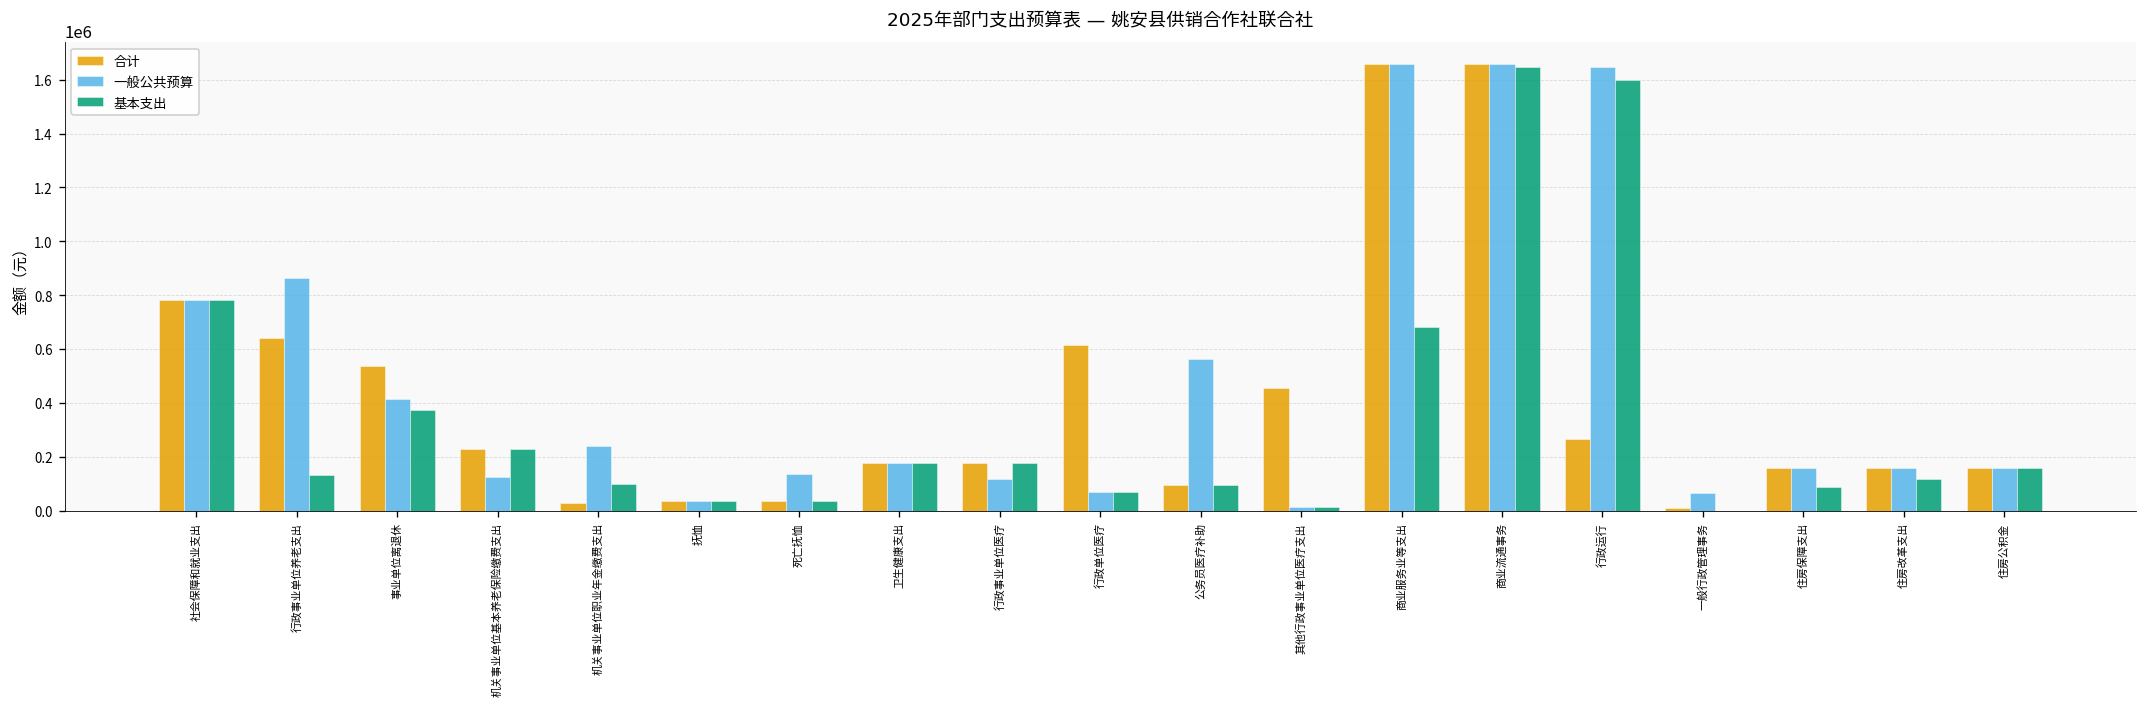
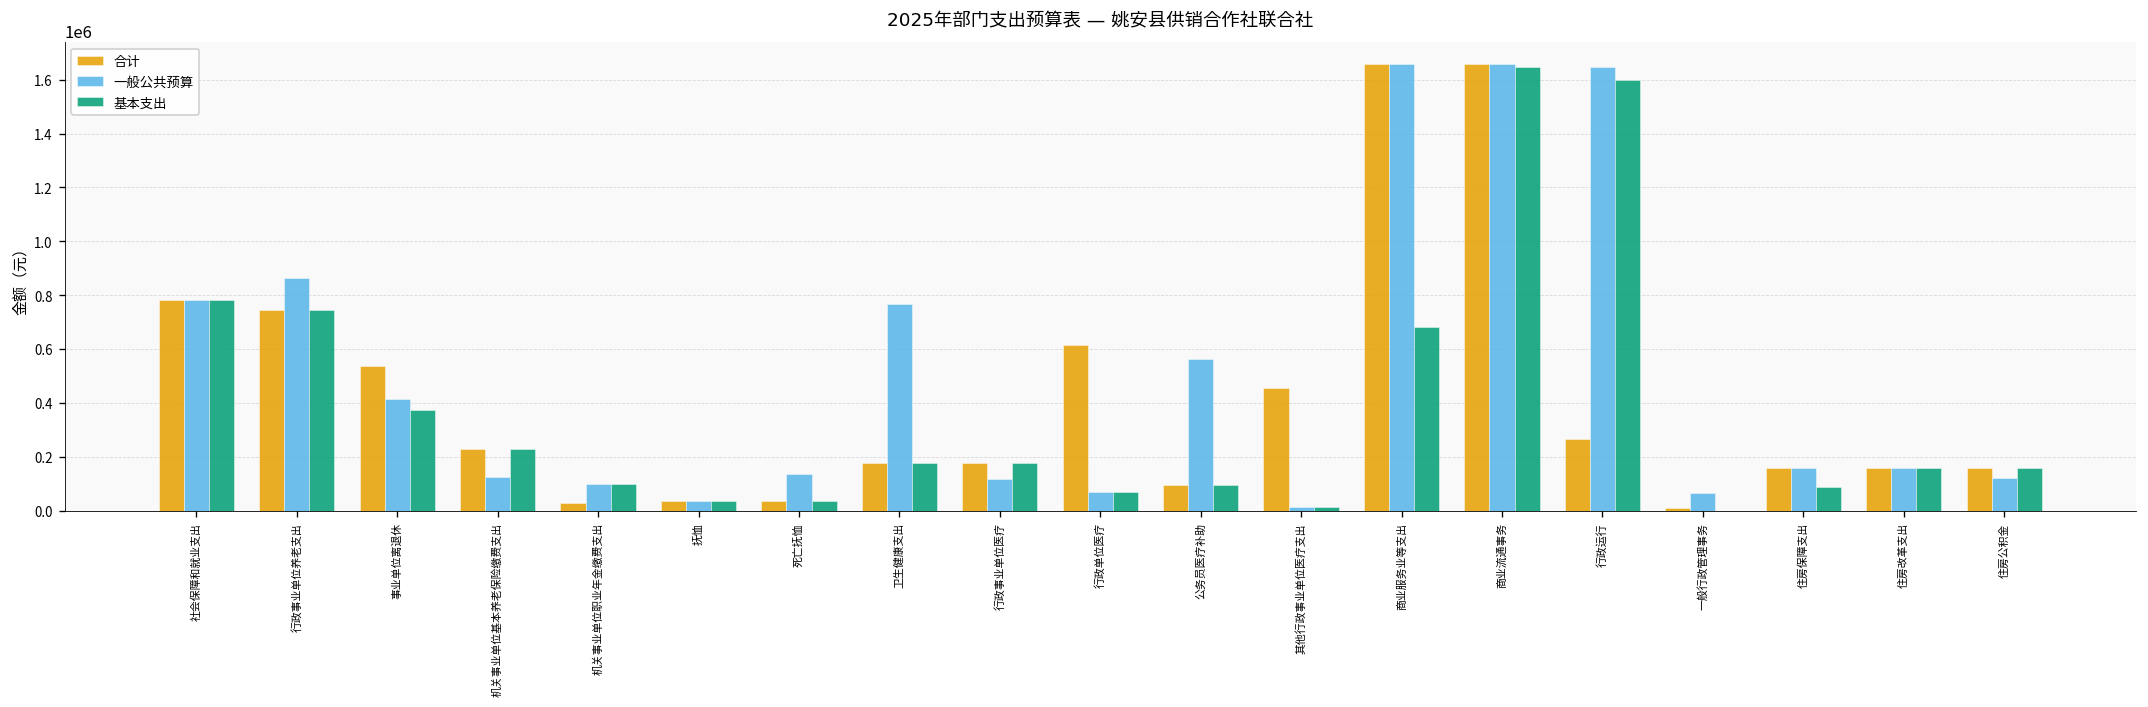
合计, 行政事业单位养老支出: 640000 -> 740000
基本支出, 行政事业单位养老支出: 130000 -> 740000
一般公共预算, 机关事业单位职业年金缴费支出: 240000 -> 100000
一般公共预算, 卫生健康支出: 180000 -> 770000
基本支出, 住房改革支出: 120000 -> 160000
一般公共预算, 住房公积金: 160000 -> 120000
